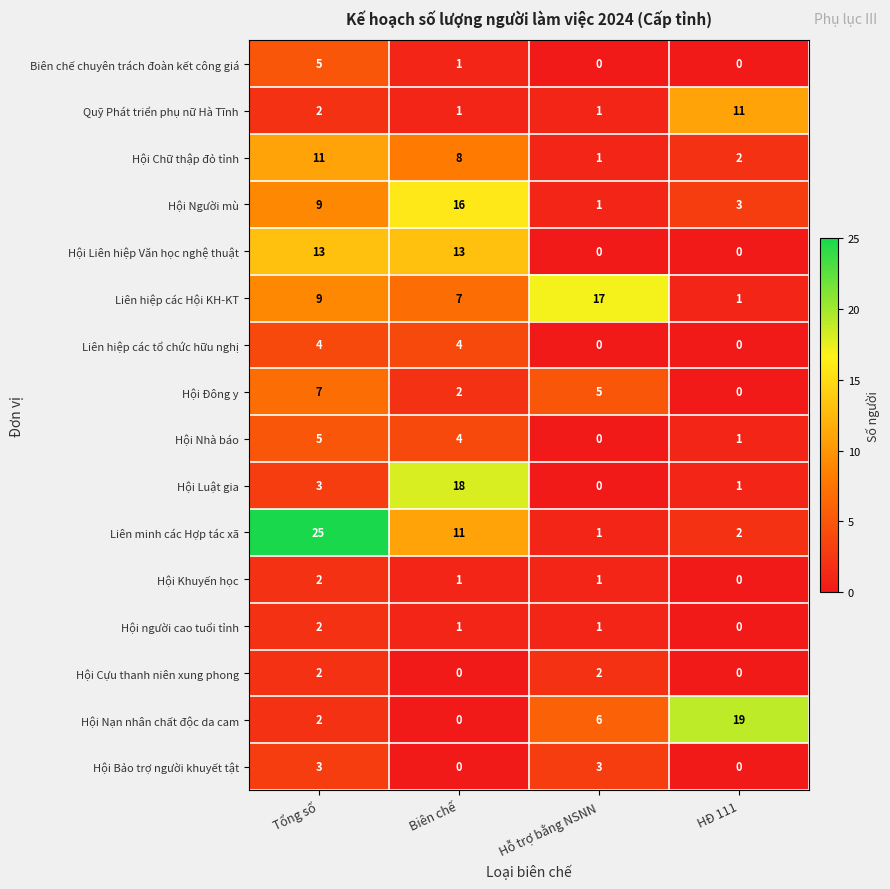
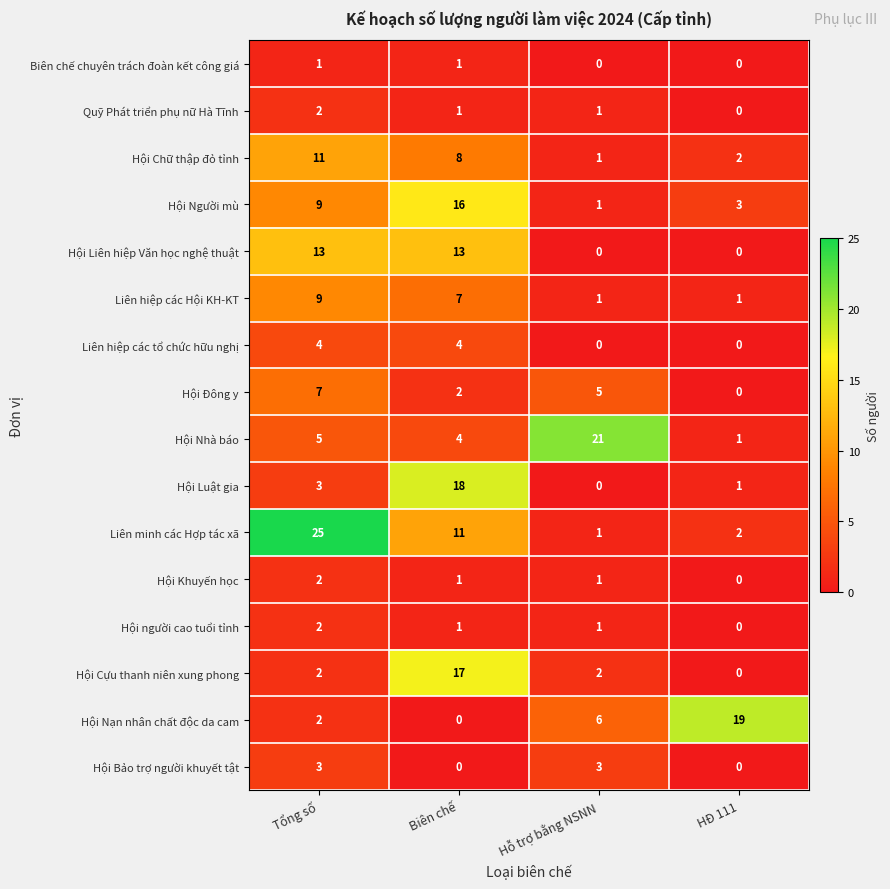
Biên chế chuyên trách đoàn kết công giá, Tổng số: 5 -> 1
Quỹ Phát triển phụ nữ Hà Tĩnh, HĐ 111: 11 -> 0
Liên hiệp các Hội KH-KT, Hỗ trợ bằng NSNN: 17 -> 1
Hội Nhà báo, Hỗ trợ bằng NSNN: 0 -> 21
Hội Cựu thanh niên xung phong, Biên chế: 0 -> 17
